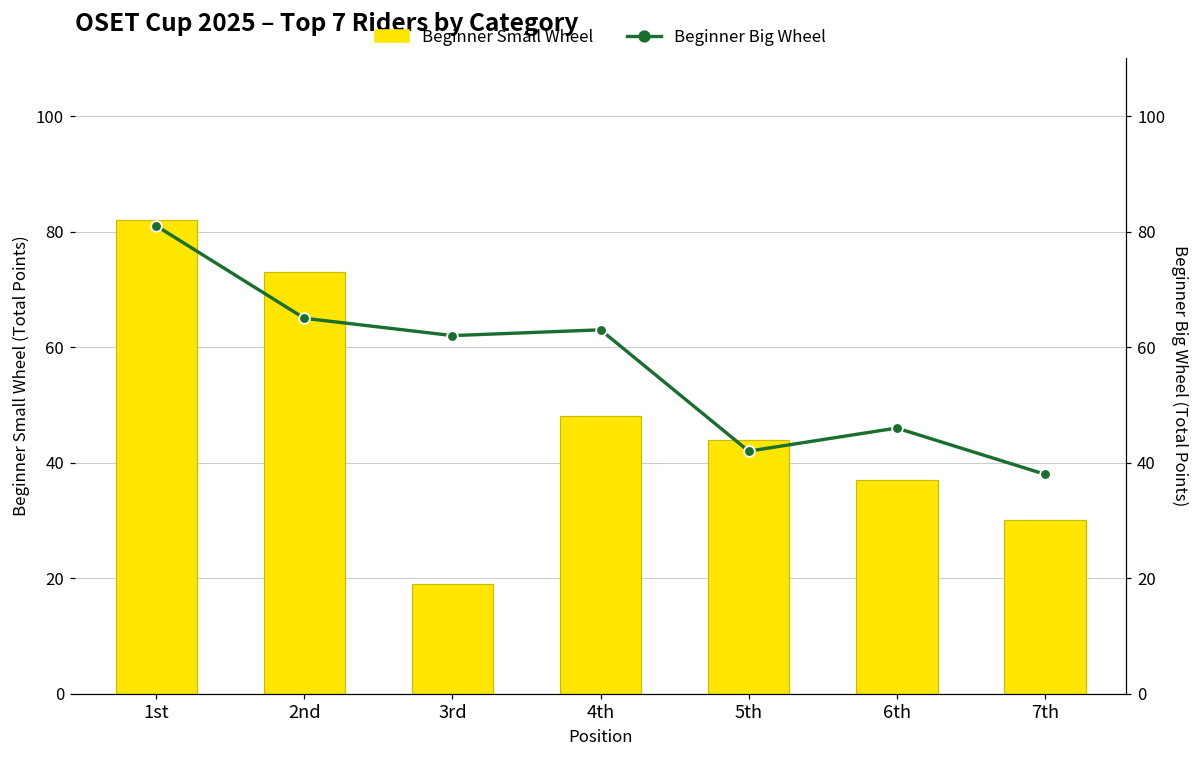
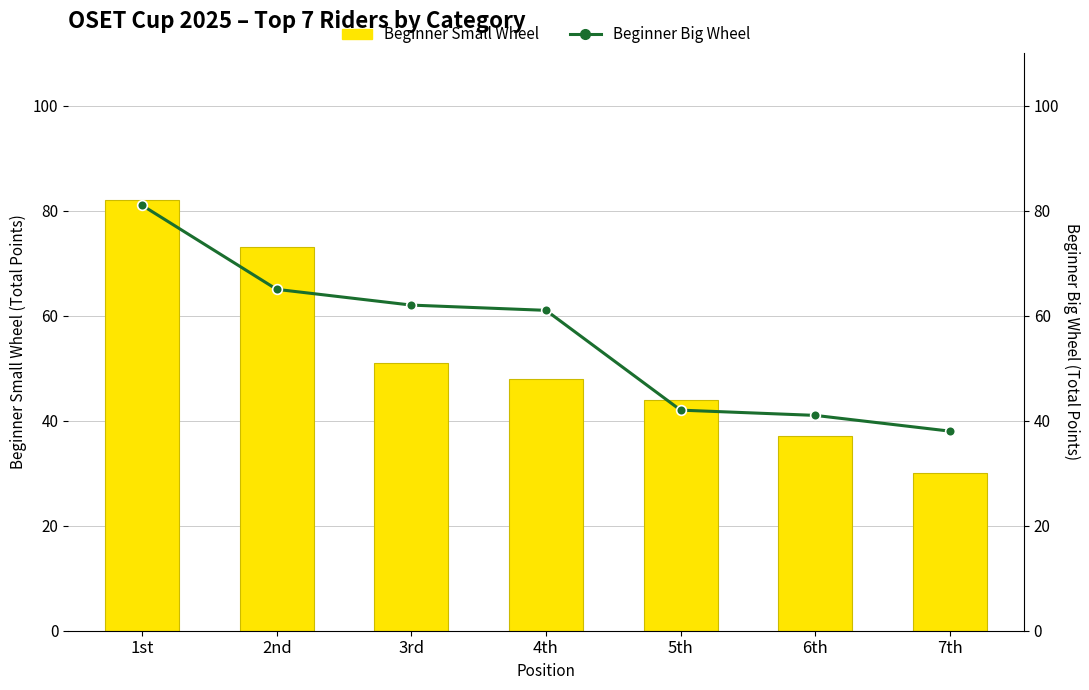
Beginner Small Wheel, 3rd: 19 -> 51
Beginner Big Wheel, 4th: 63 -> 61
Beginner Big Wheel, 6th: 46 -> 41
